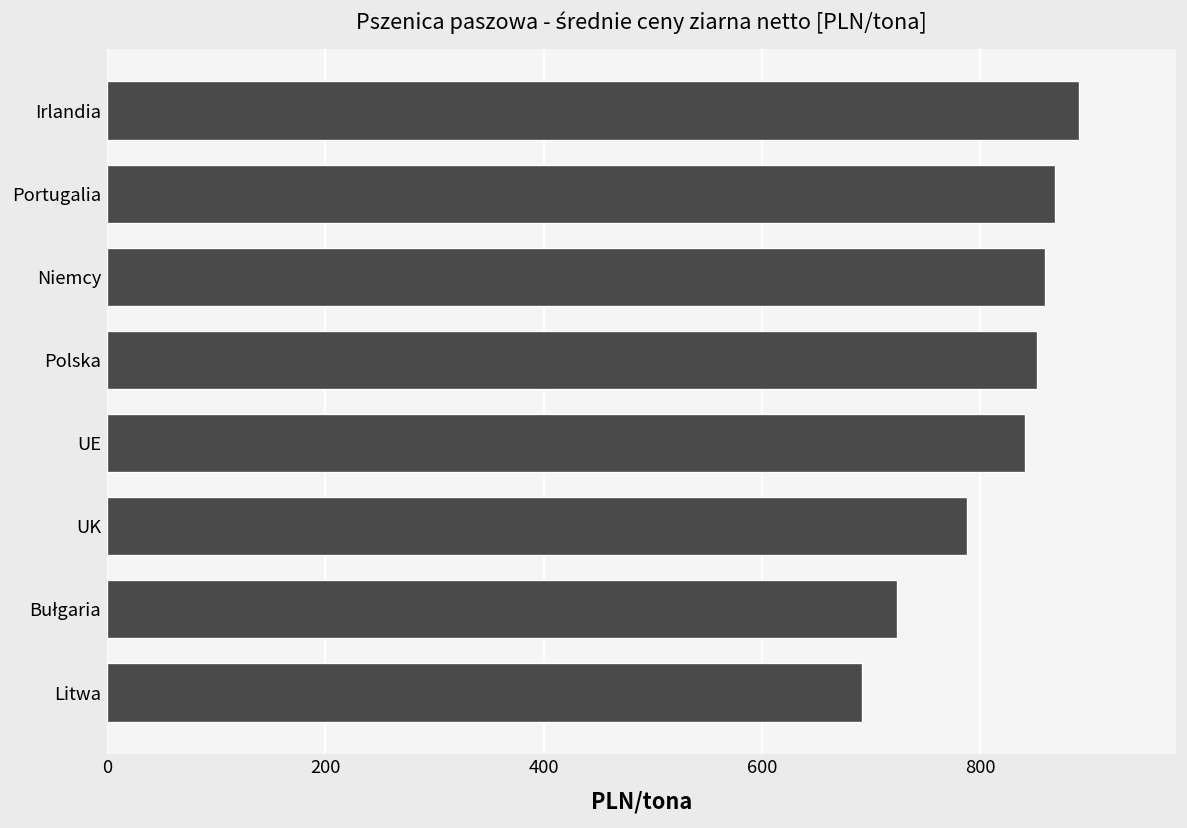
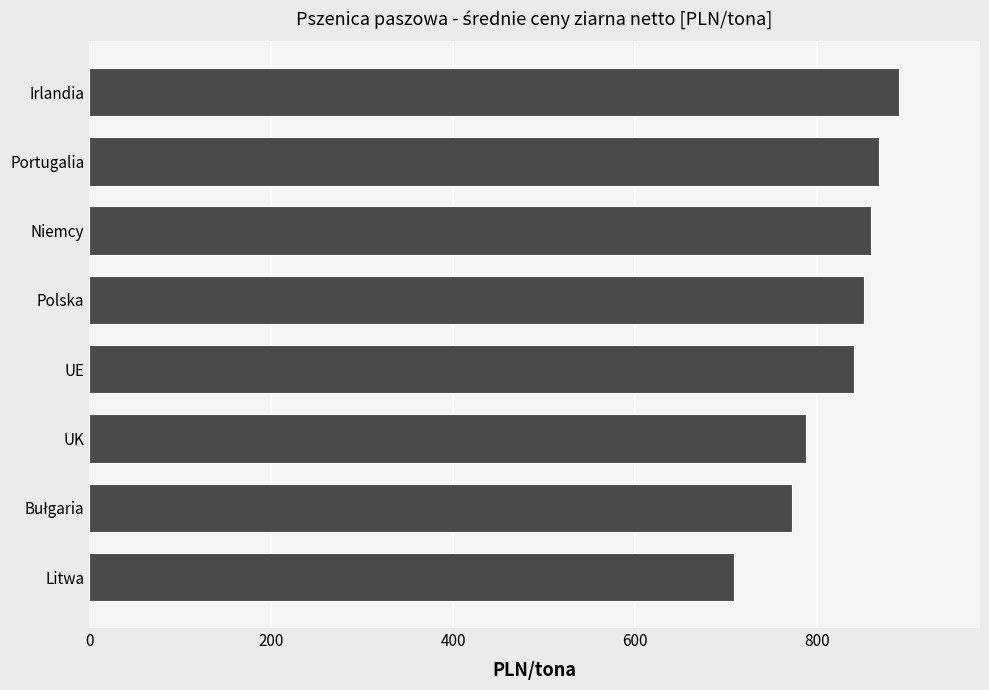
Bułgaria: 720 -> 770
Litwa: 690 -> 710
